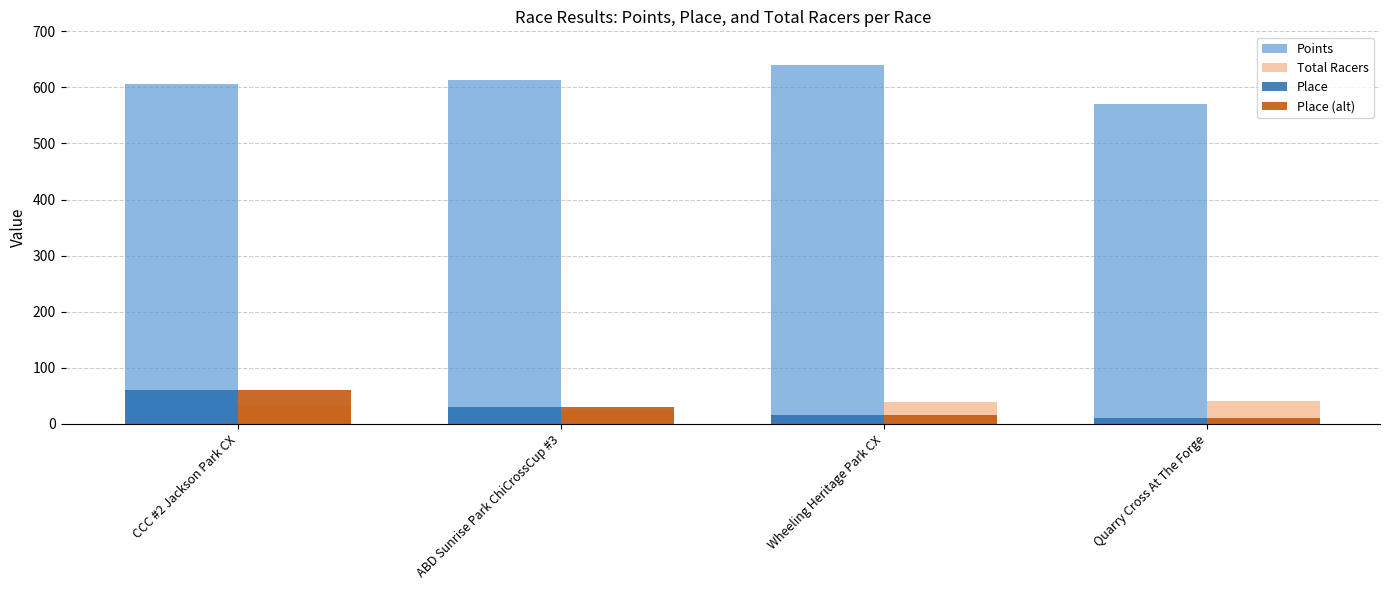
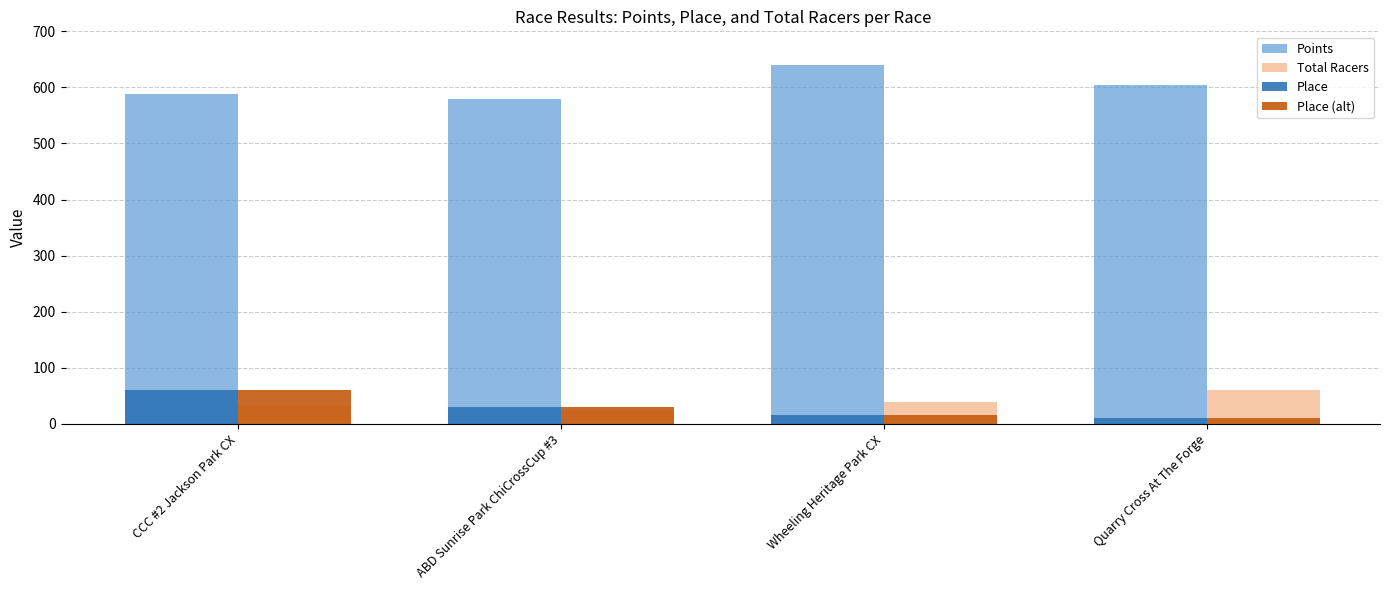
Points, CCC #2 Jackson Park CX: 610 -> 590
Points, ABD Sunrise Park ChiCrossCup #3: 610 -> 580
Points, Quarry Cross At The Forge: 570 -> 600
Total Racers, Quarry Cross At The Forge: 40 -> 60
